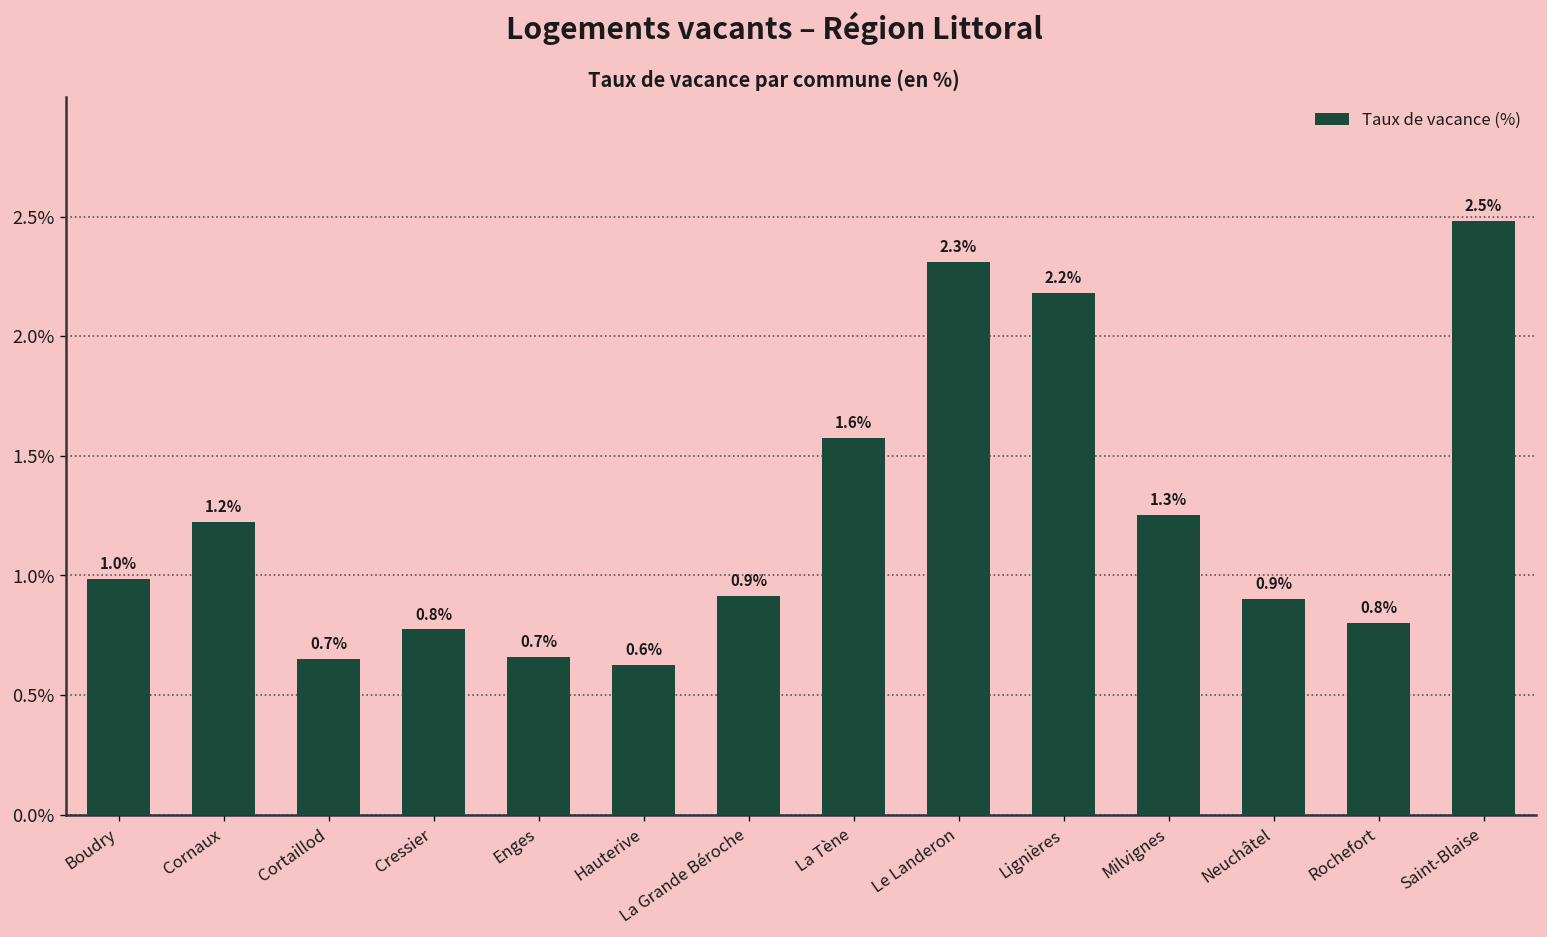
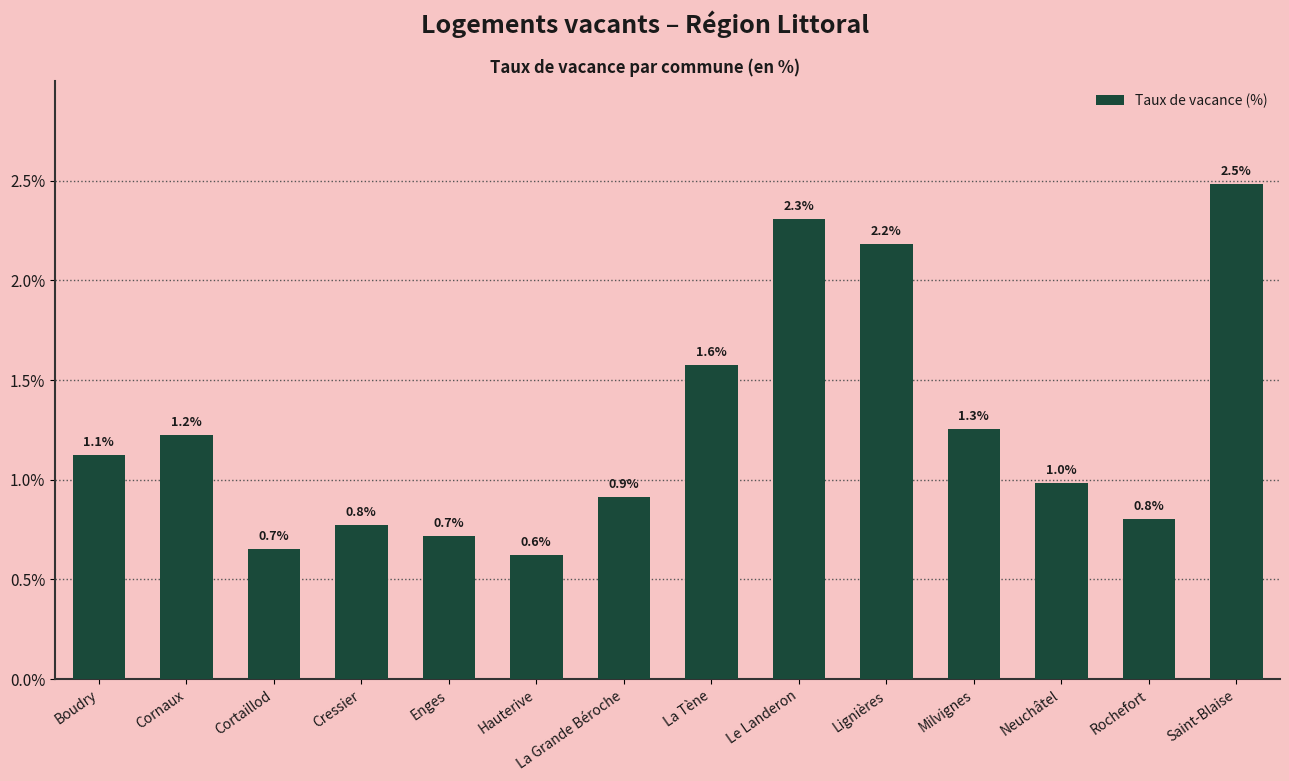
Boudry: 1.0% -> 1.1%
Enges: 0.66% -> 0.72%
Neuchâtel: 0.9% -> 1.0%
